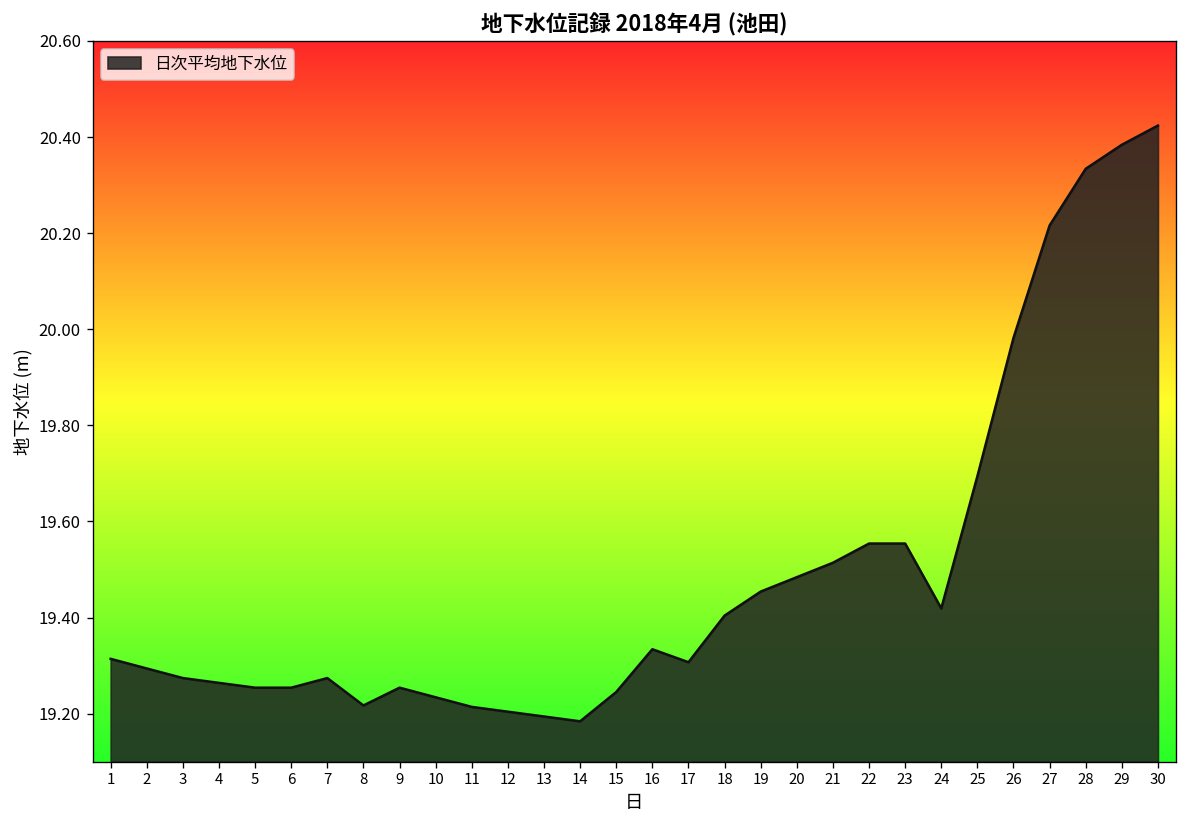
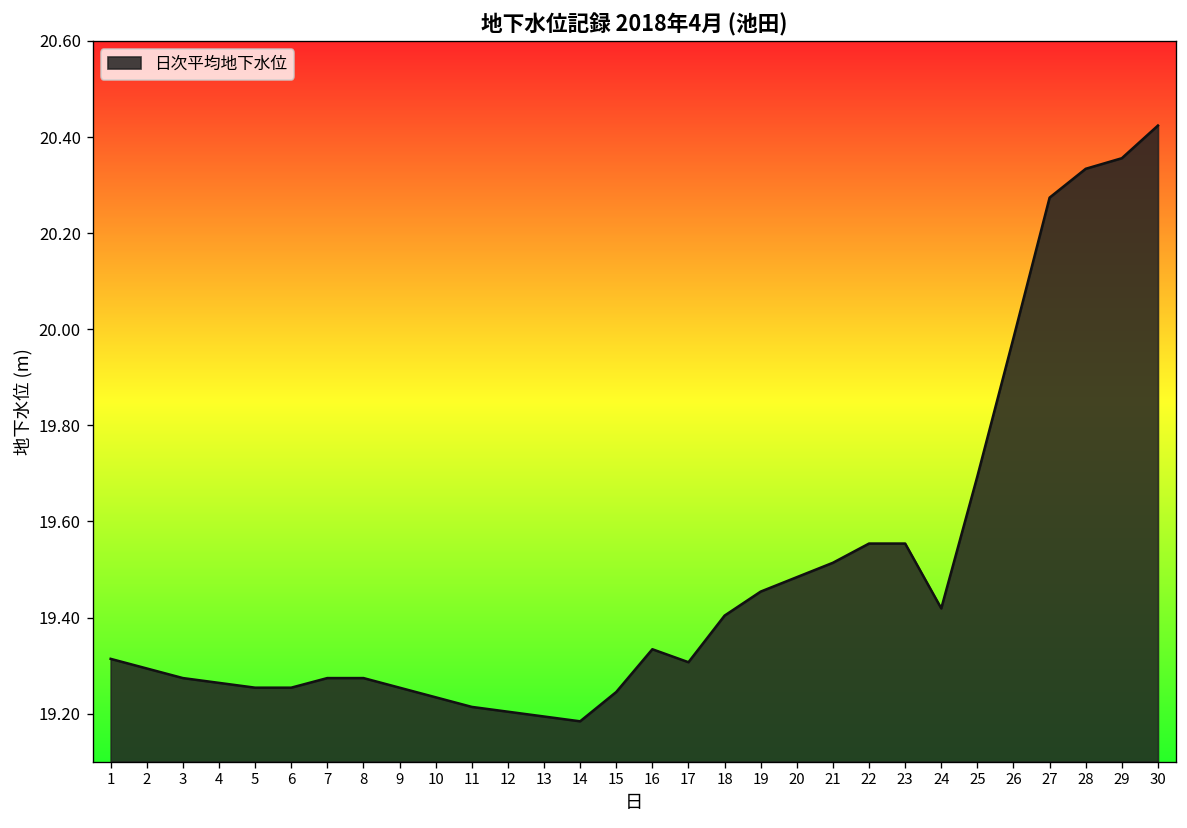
8: 19.22 -> 19.27
27: 20.22 -> 20.27
29: 20.38 -> 20.36
